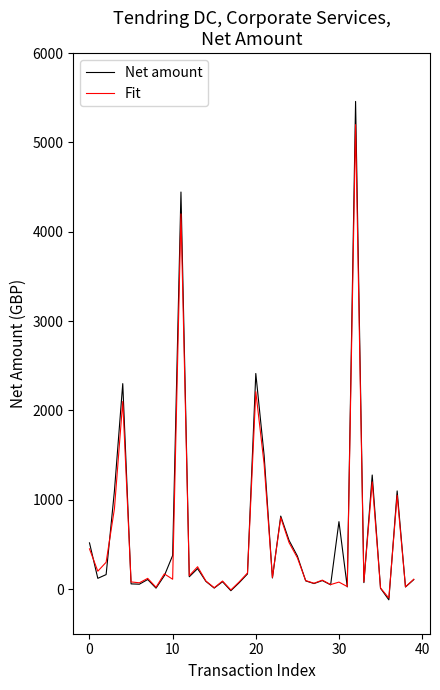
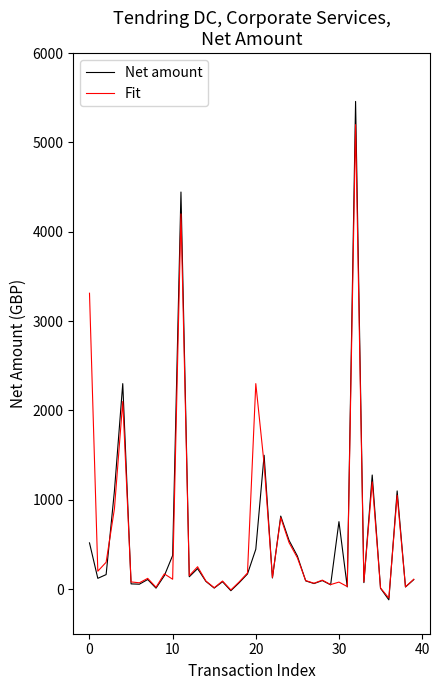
Fit, 0: 500 -> 3300
Net amount, 20: 2400 -> 400
Fit, 20: 2200 -> 2300
